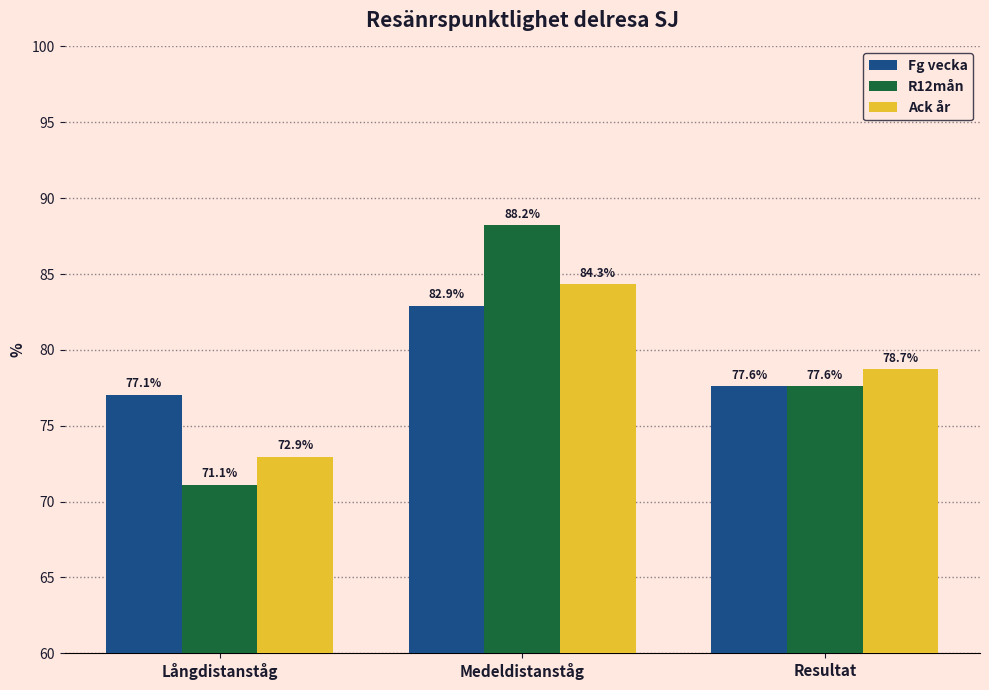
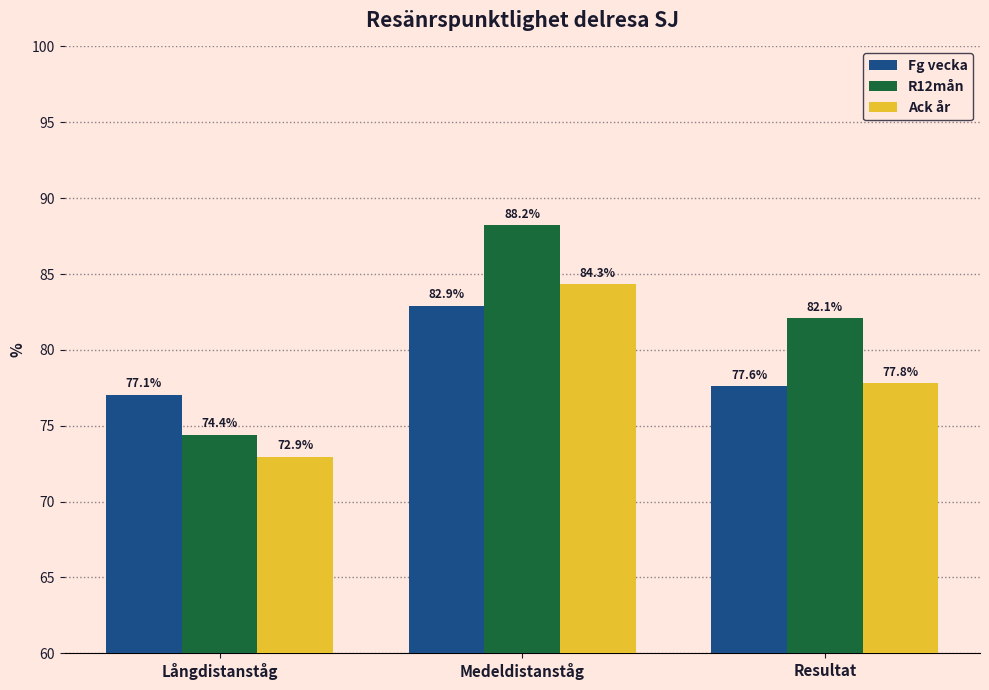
R12mån, Långdistanståg: 71.1% -> 74.4%
R12mån, Resultat: 77.6% -> 82.1%
Ack år, Resultat: 78.7% -> 77.8%
